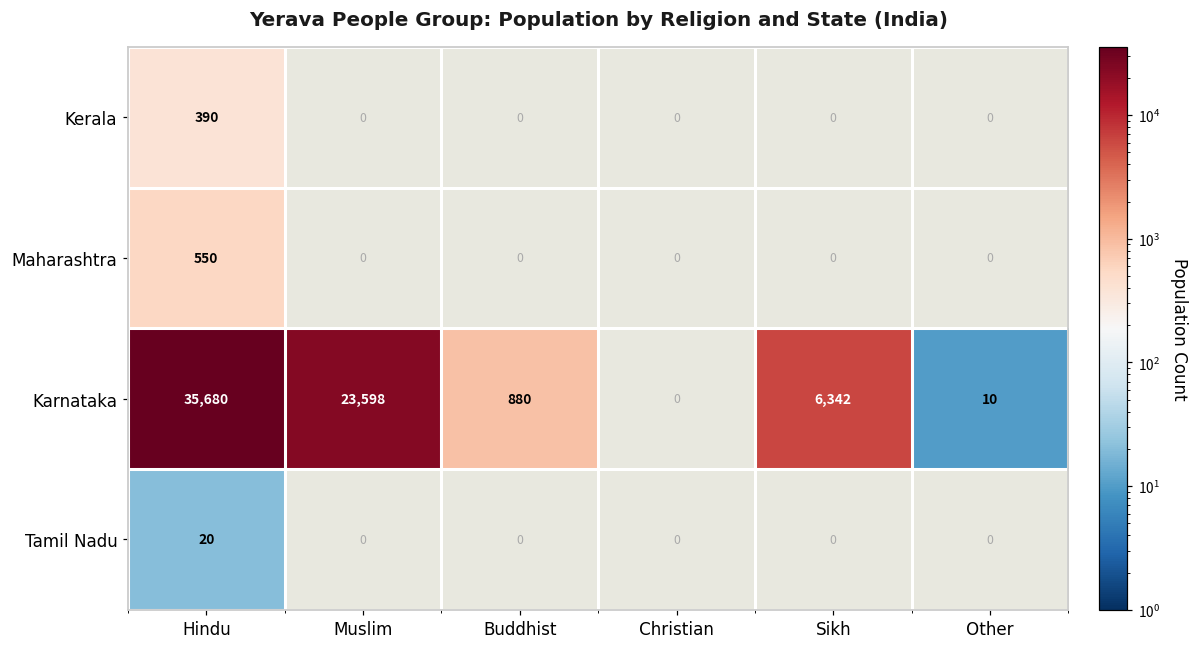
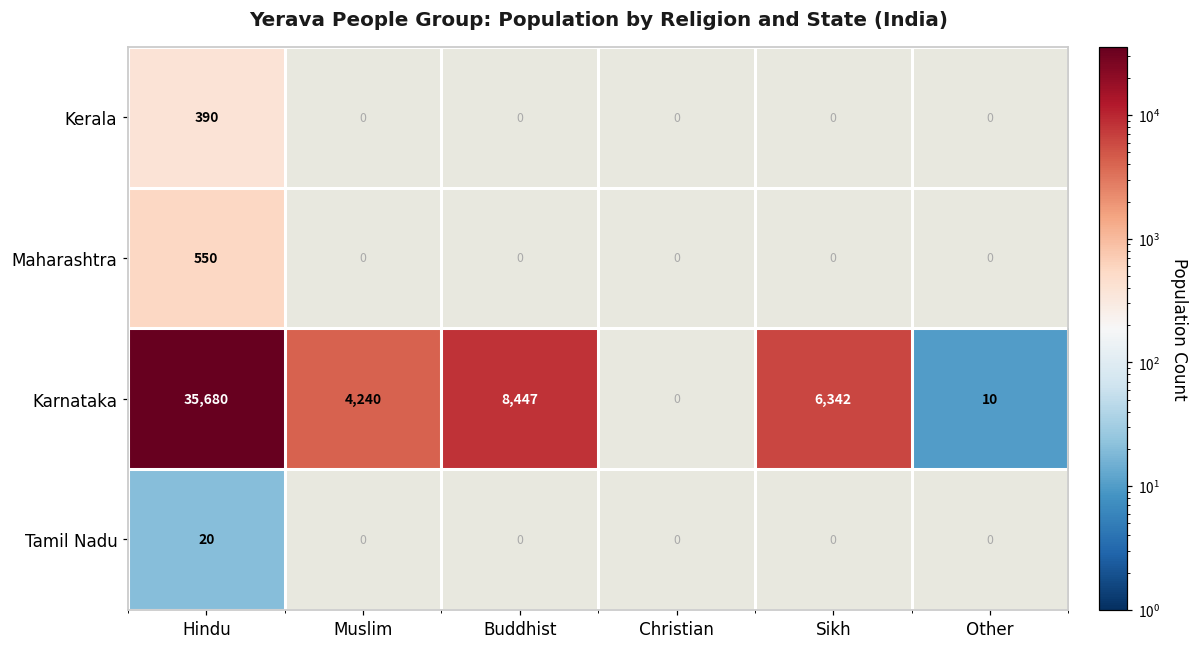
Karnataka, Muslim: 23,598 -> 4,240
Karnataka, Buddhist: 880 -> 8,447
